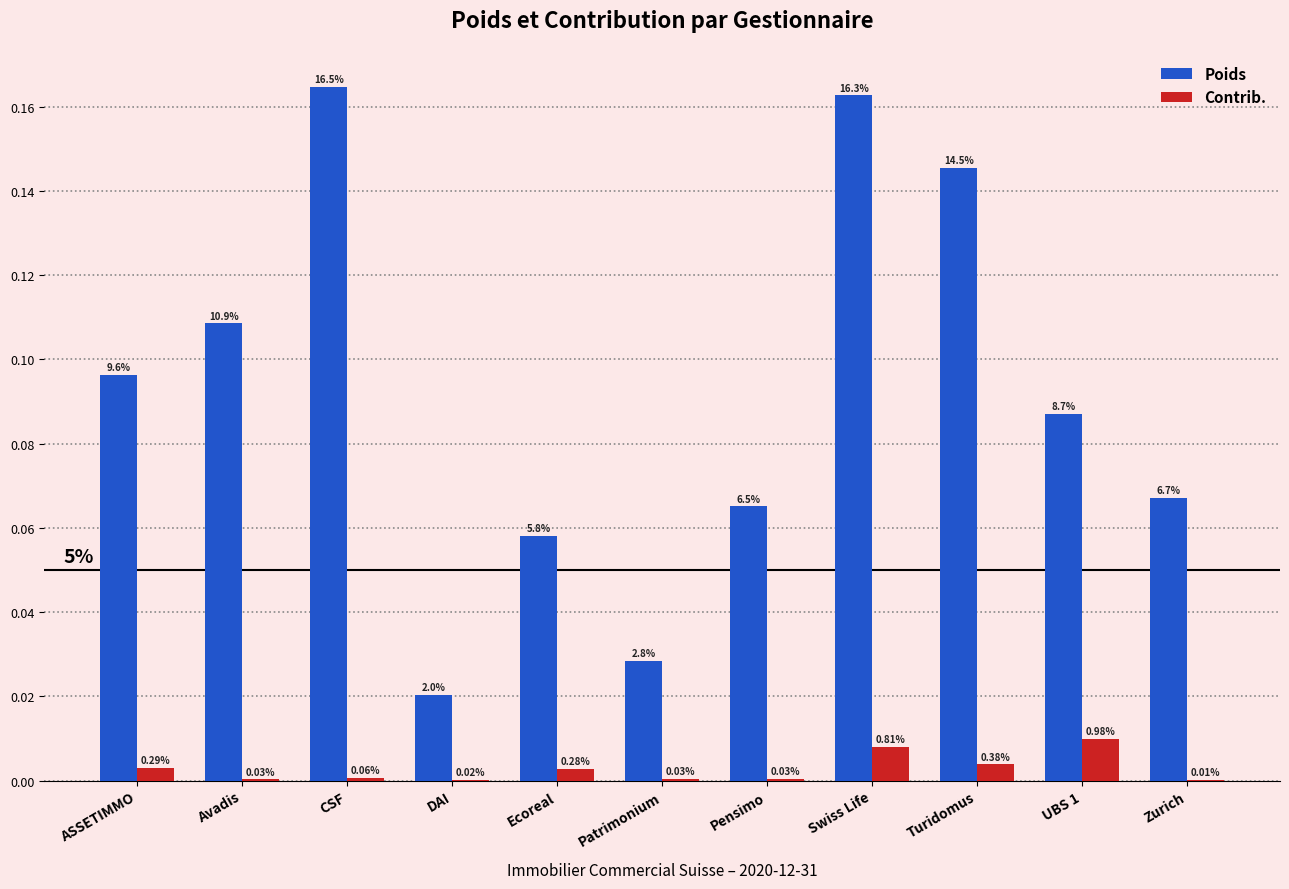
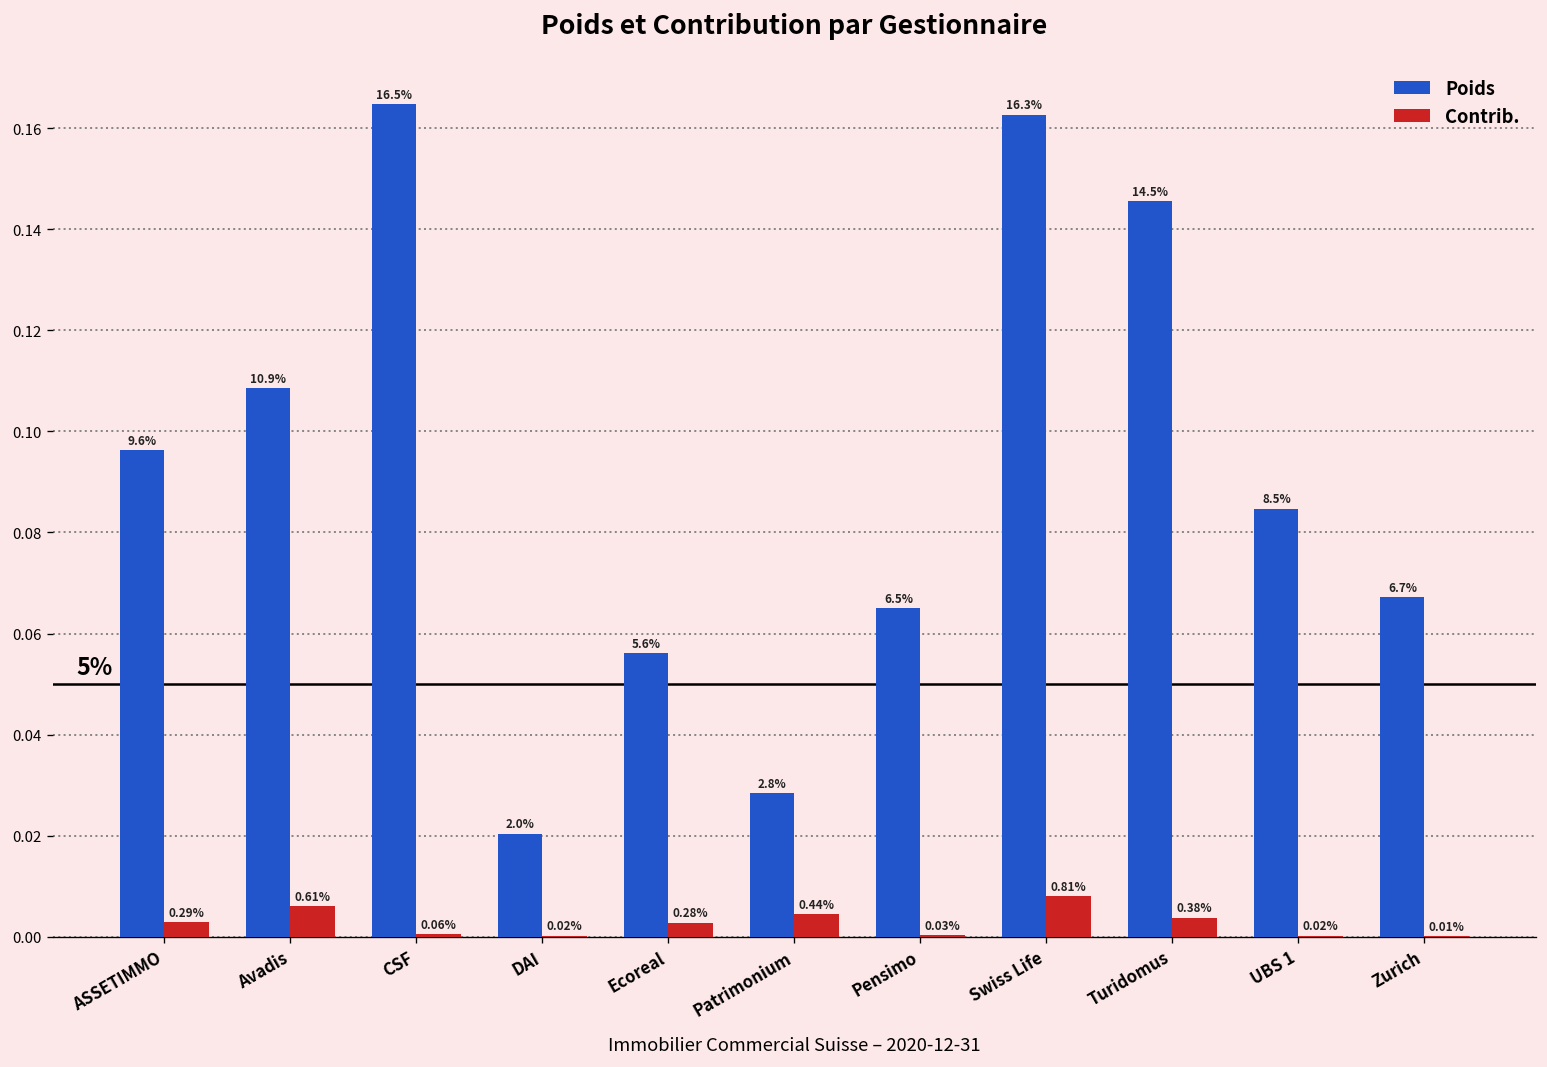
Contrib., Avadis: 0.03% -> 0.61%
Poids, Ecoreal: 5.8% -> 5.6%
Contrib., Patrimonium: 0.03% -> 0.44%
Poids, UBS 1: 8.7% -> 8.5%
Contrib., UBS 1: 0.98% -> 0.02%
